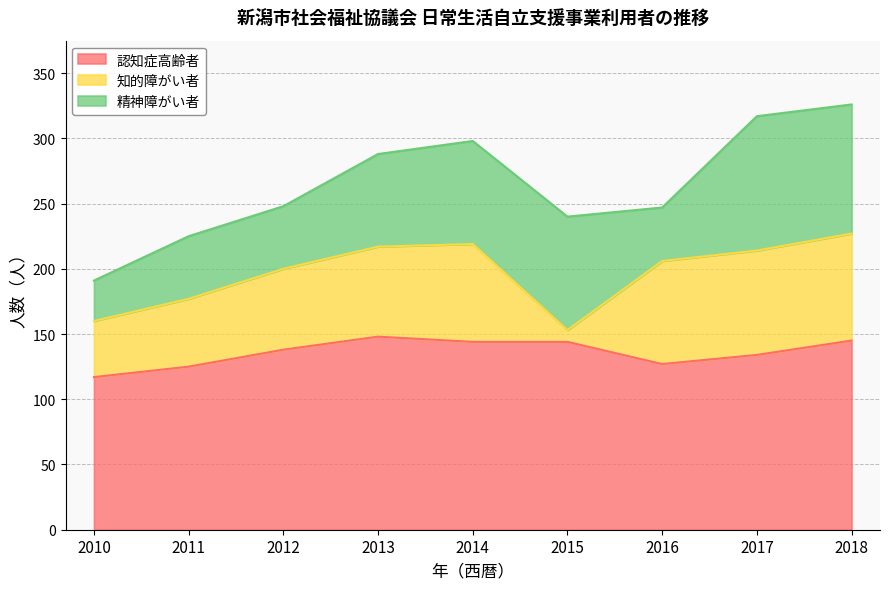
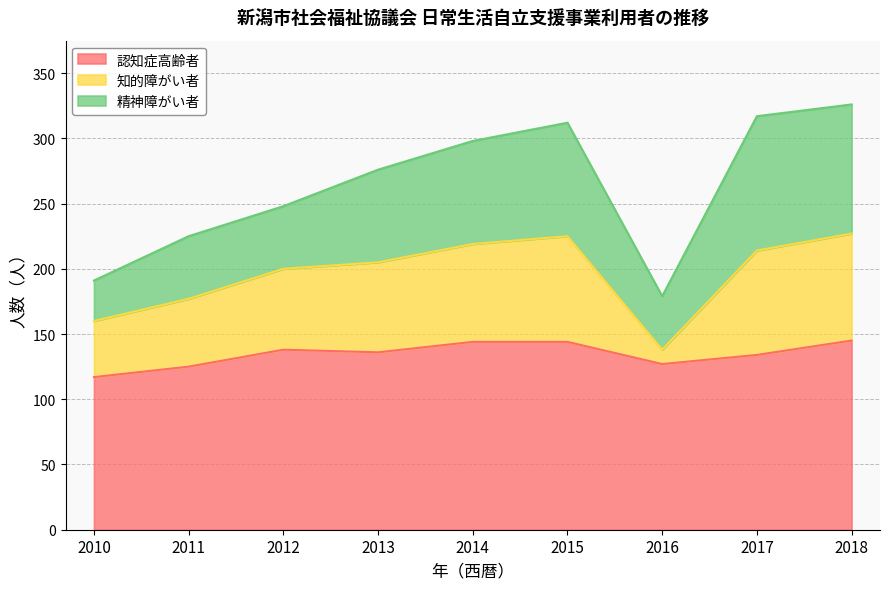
認知症高齢者, 2013: 148 -> 136
知的障がい者, 2015: 9 -> 81
知的障がい者, 2016: 79 -> 11
